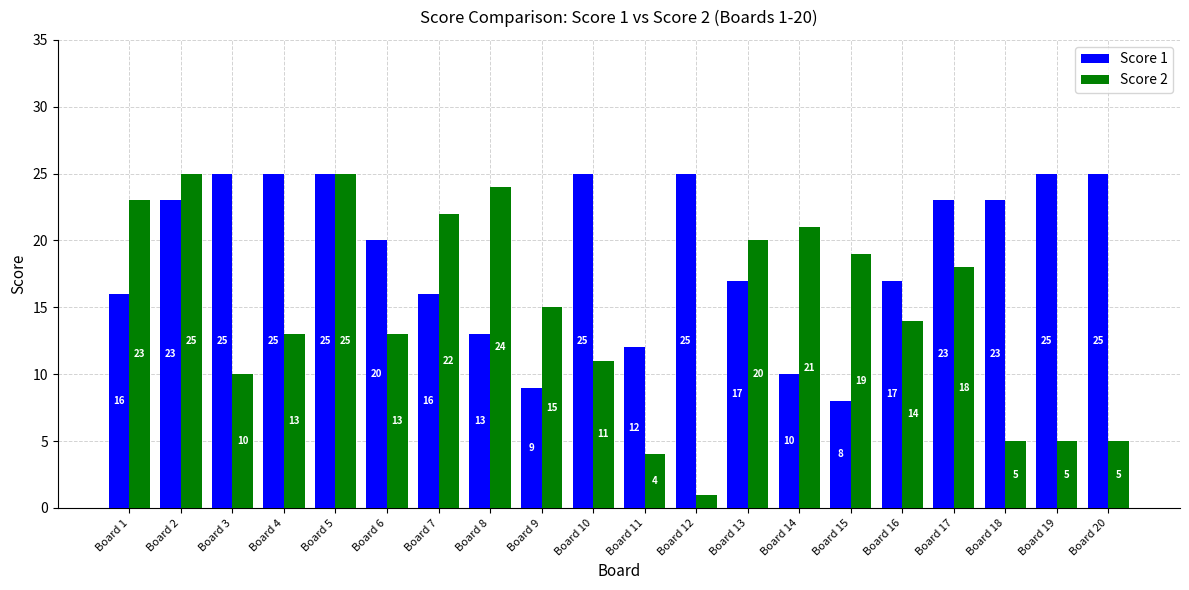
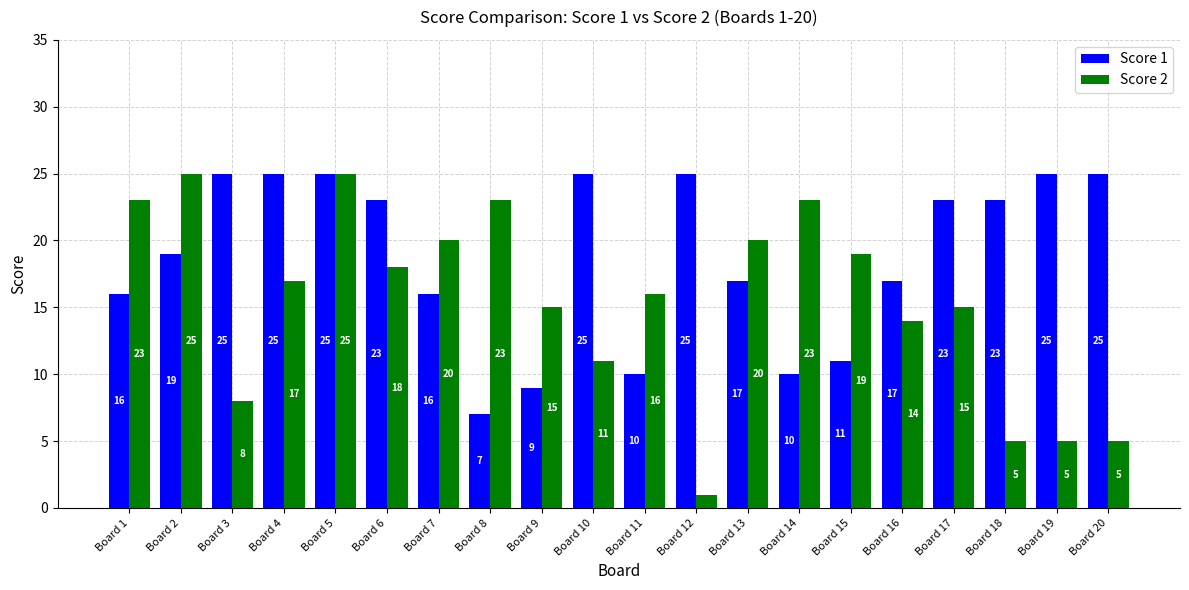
Score 1, Board 2: 23 -> 19
Score 2, Board 3: 10 -> 8
Score 2, Board 4: 13 -> 17
Score 1, Board 6: 20 -> 23
Score 2, Board 6: 13 -> 18
Score 2, Board 7: 22 -> 20
Score 1, Board 8: 13 -> 7
Score 2, Board 8: 24 -> 23
Score 1, Board 11: 12 -> 10
Score 2, Board 11: 4 -> 16
Score 2, Board 14: 21 -> 23
Score 1, Board 15: 8 -> 11
Score 2, Board 17: 18 -> 15
